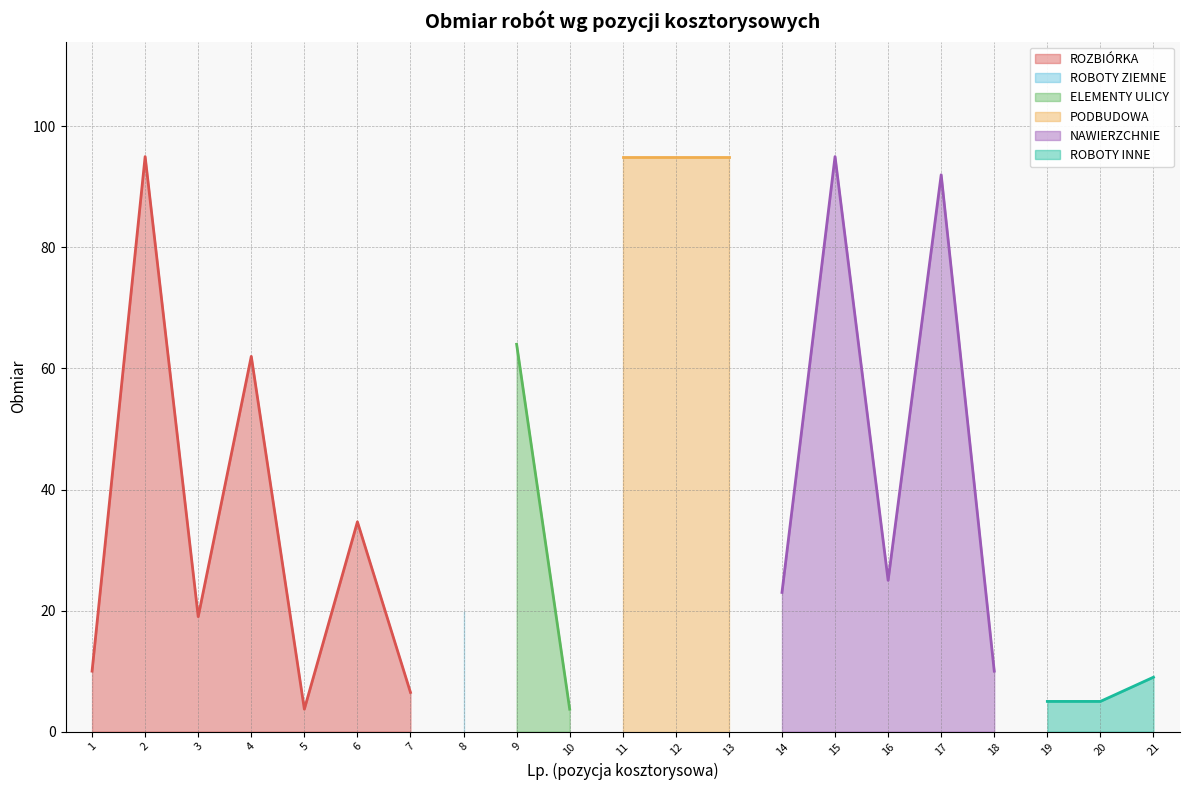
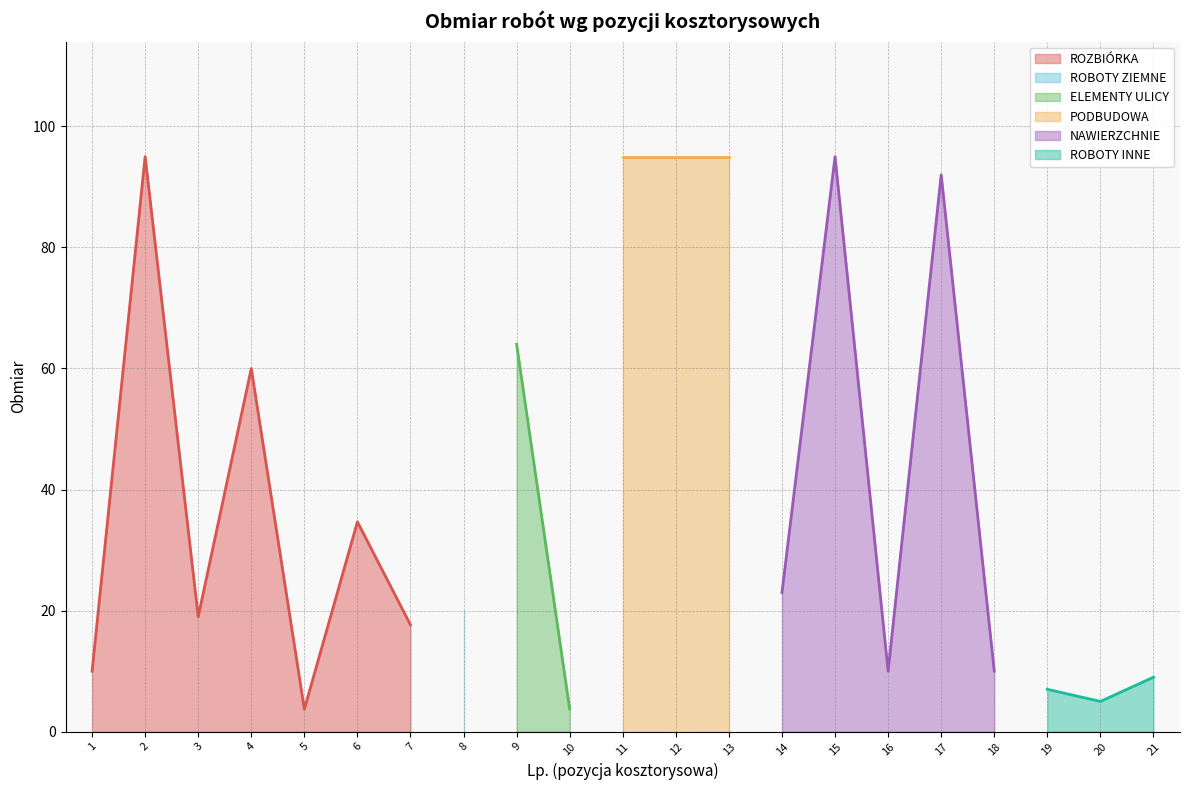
ROZBIÓRKA, 4: 62 -> 60
ROZBIÓRKA, 7: 6 -> 18
NAWIERZCHNIE, 16: 25 -> 10
ROBOTY INNE, 19: 5 -> 7
